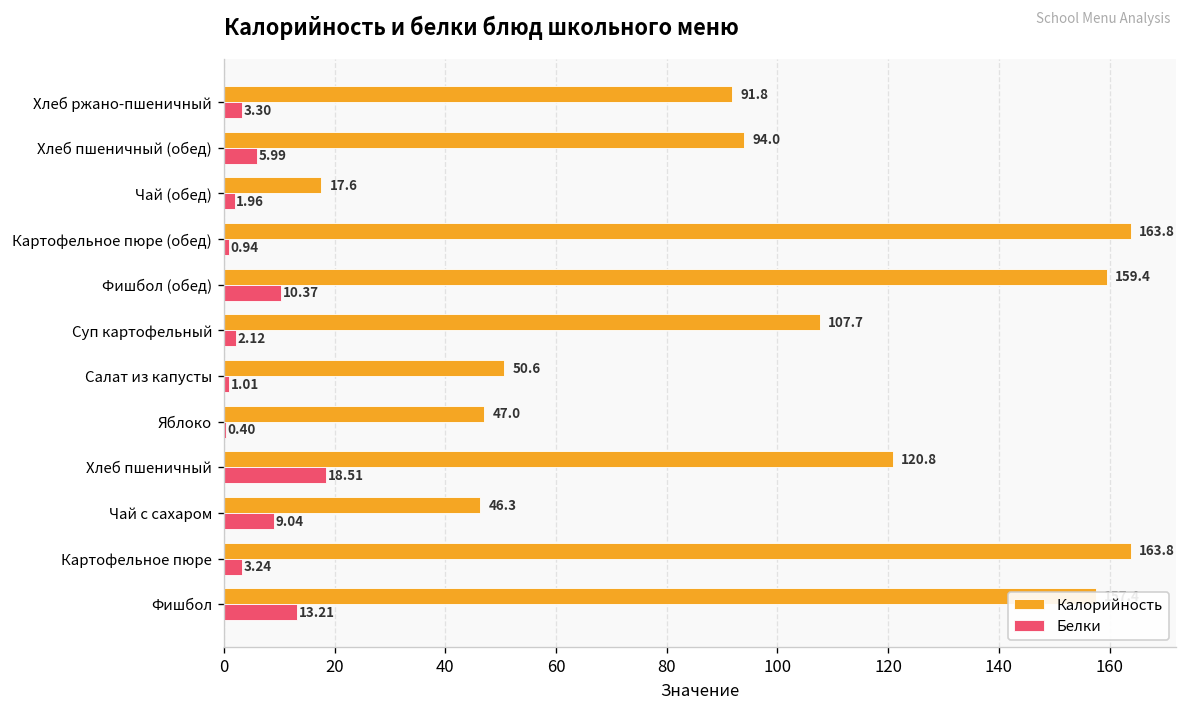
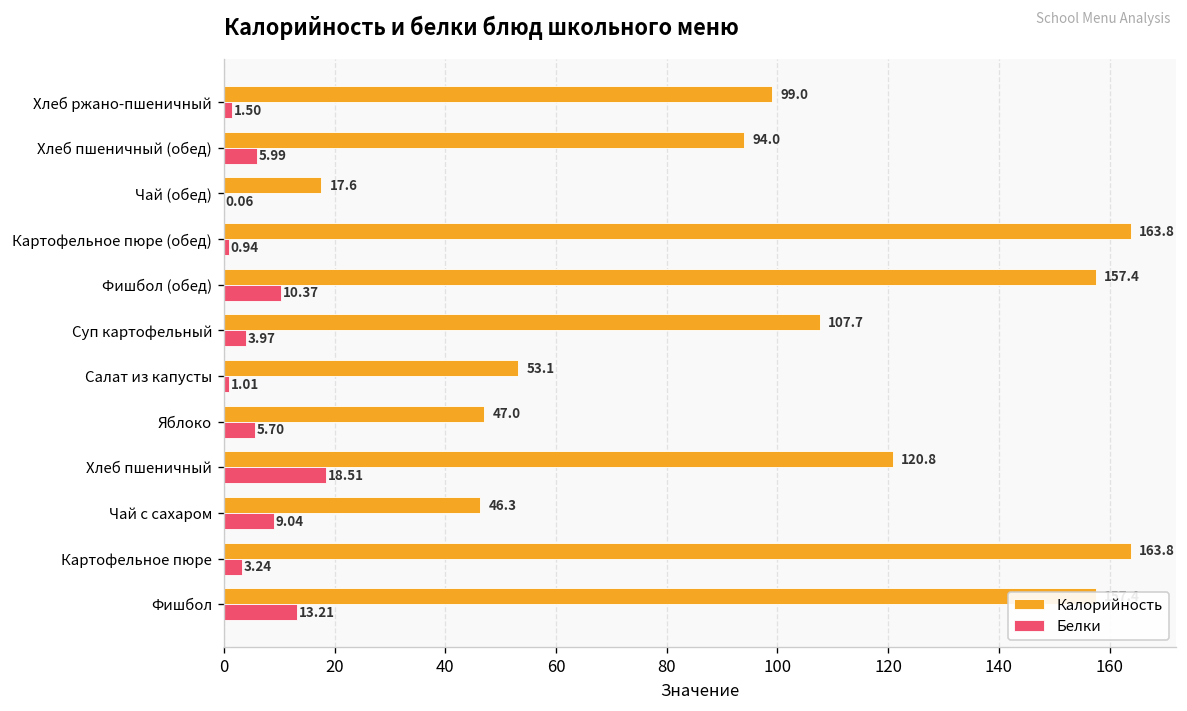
Калорийность, Хлеб ржано-пшеничный: 91.8 -> 99.0
Белки, Хлеб ржано-пшеничный: 3.30 -> 1.50
Белки, Чай (обед): 1.96 -> 0.06
Калорийность, Фишбол (обед): 159.4 -> 157.4
Белки, Суп картофельный: 2.12 -> 3.97
Калорийность, Салат из капусты: 50.6 -> 53.1
Белки, Яблоко: 0.40 -> 5.70
